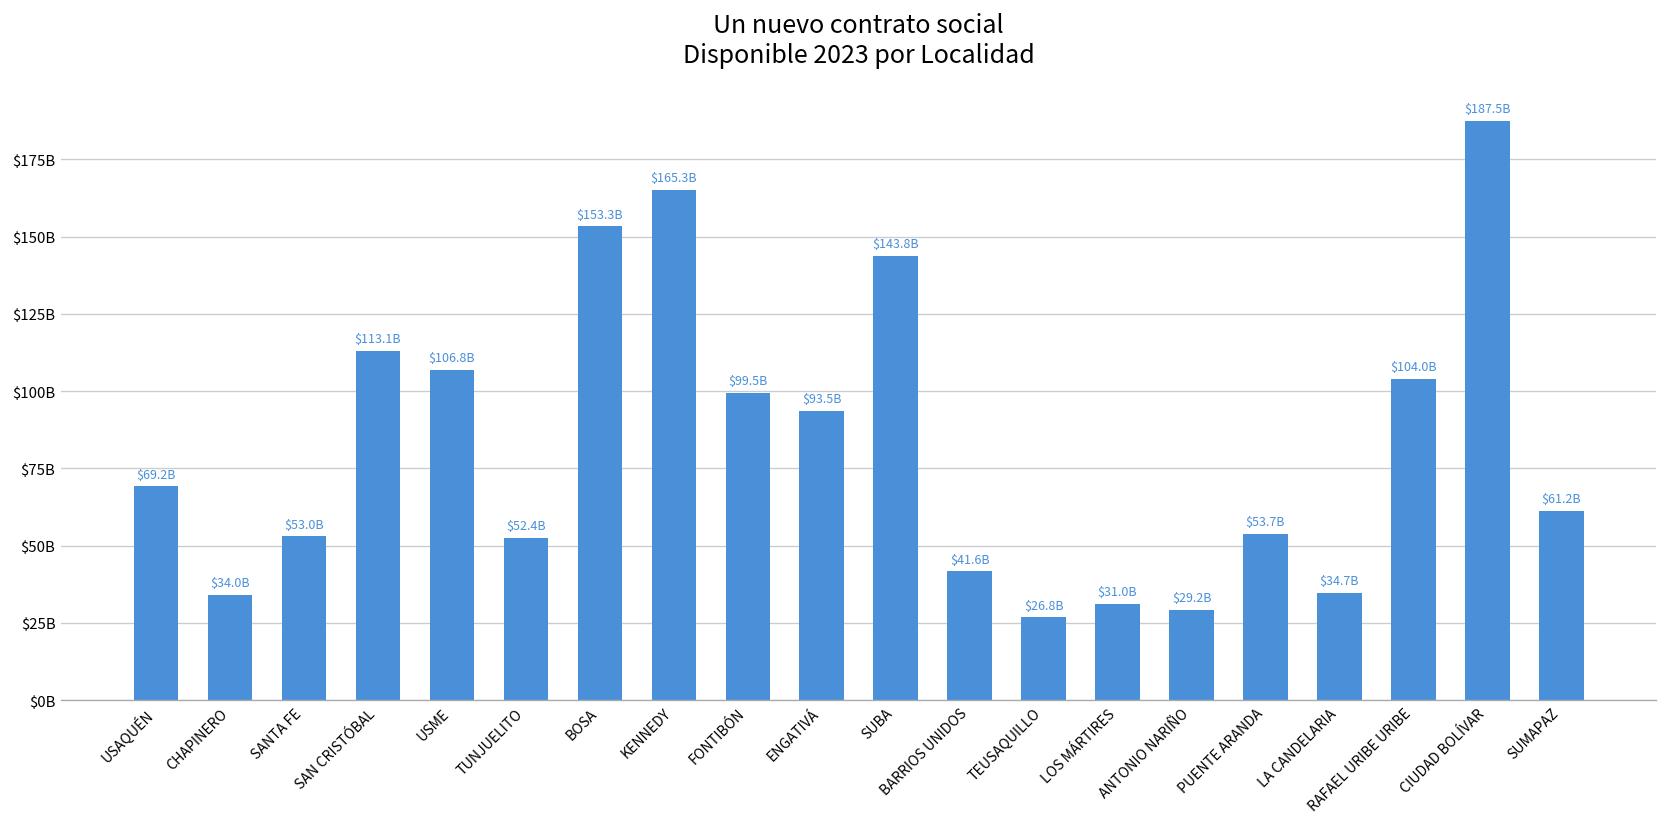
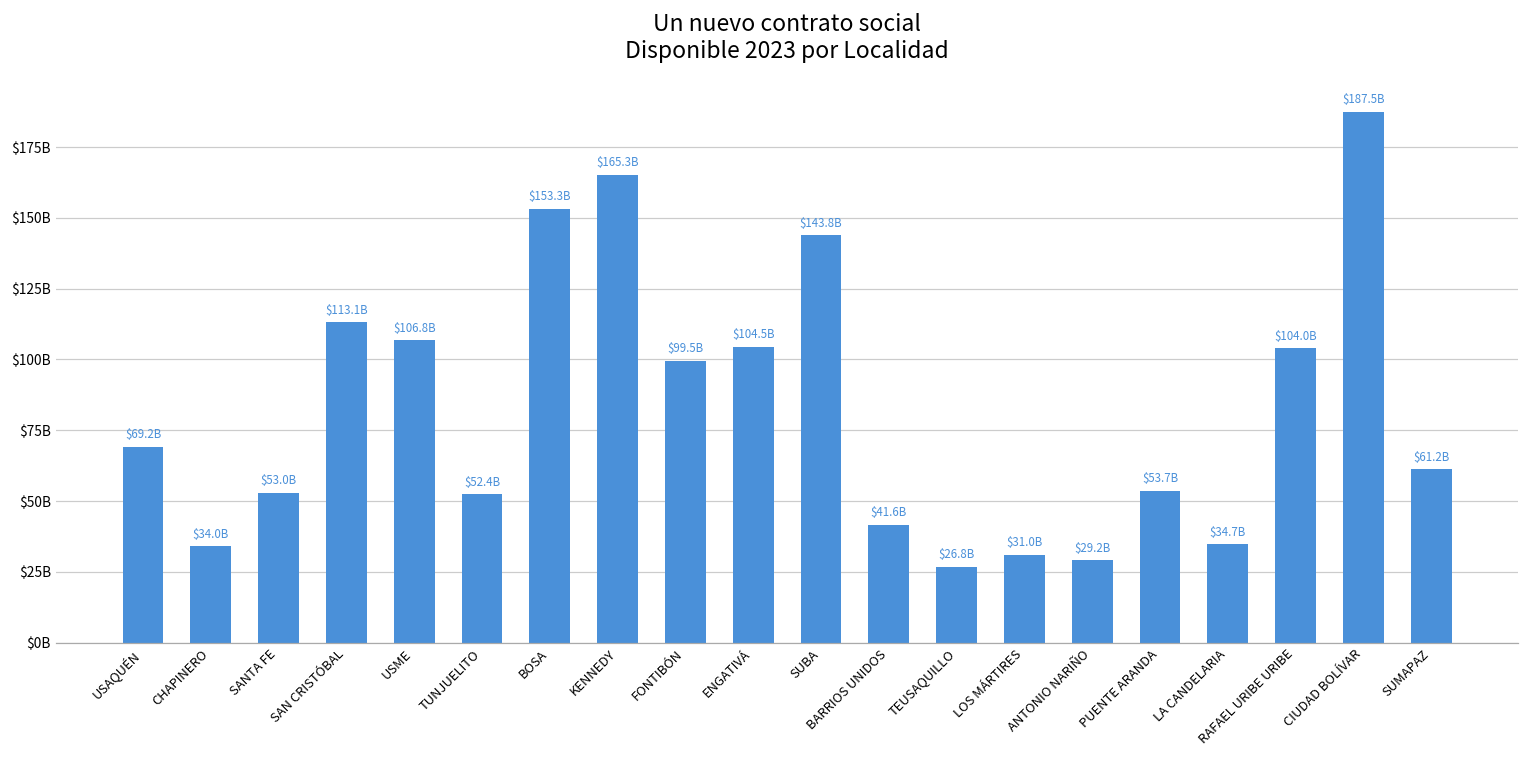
ENGATIVÁ: $93.5B -> $104.5B
